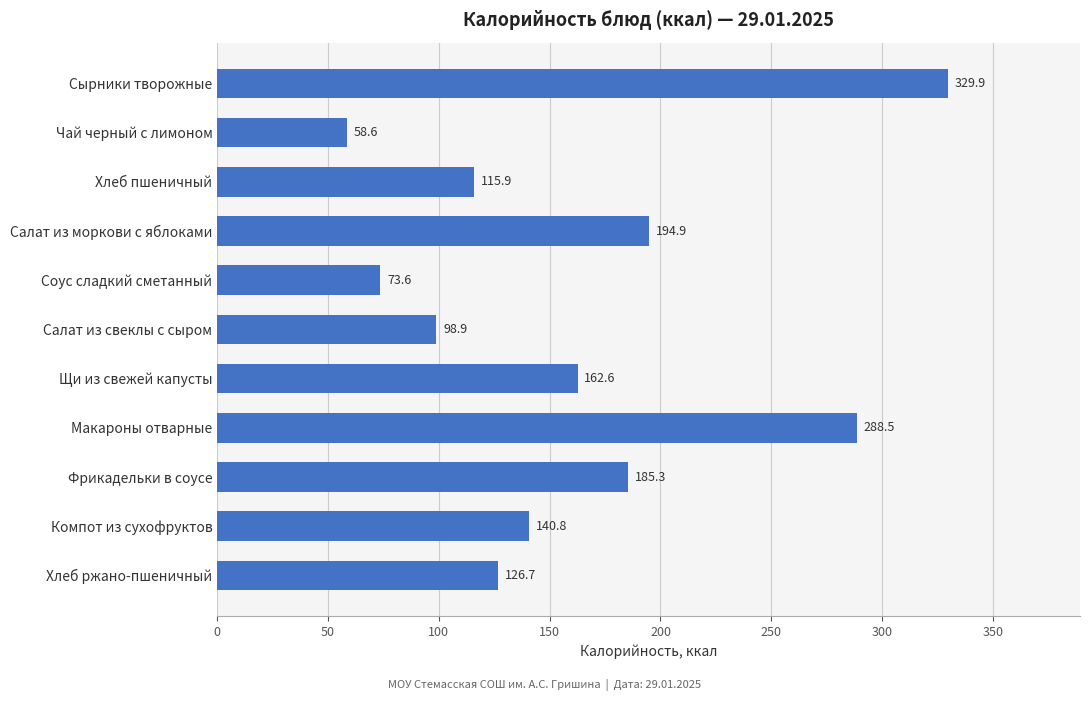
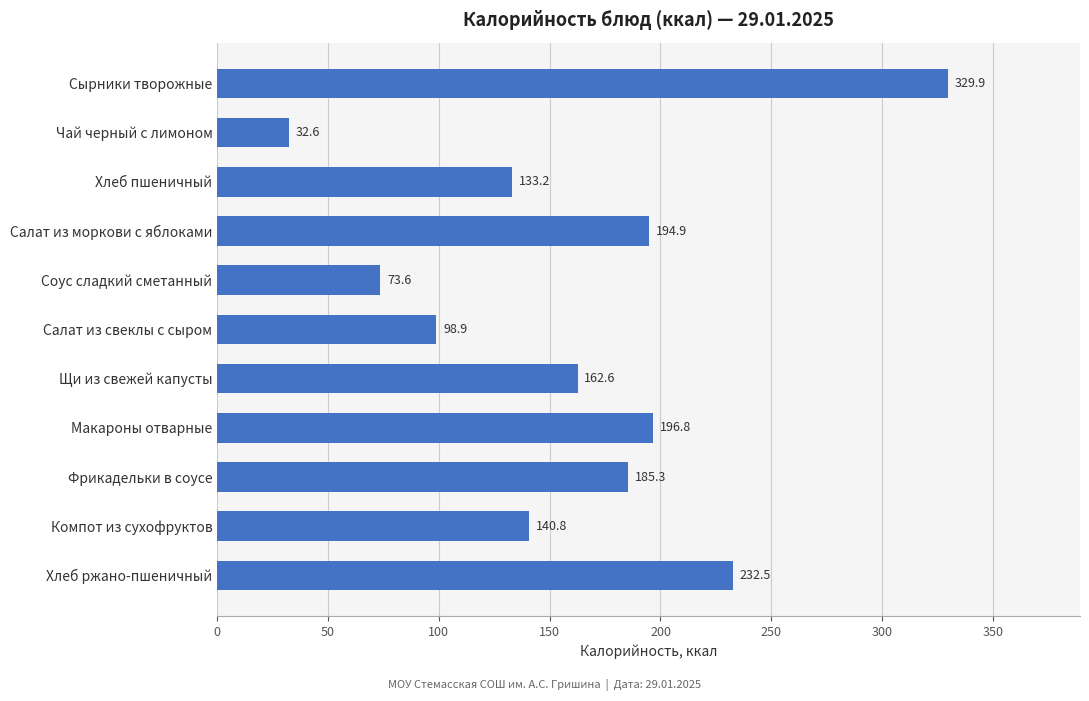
Чай черный с лимоном: 58.6 -> 32.6
Хлеб пшеничный: 115.9 -> 133.2
Макароны отварные: 288.5 -> 196.8
Хлеб ржано-пшеничный: 126.7 -> 232.5
